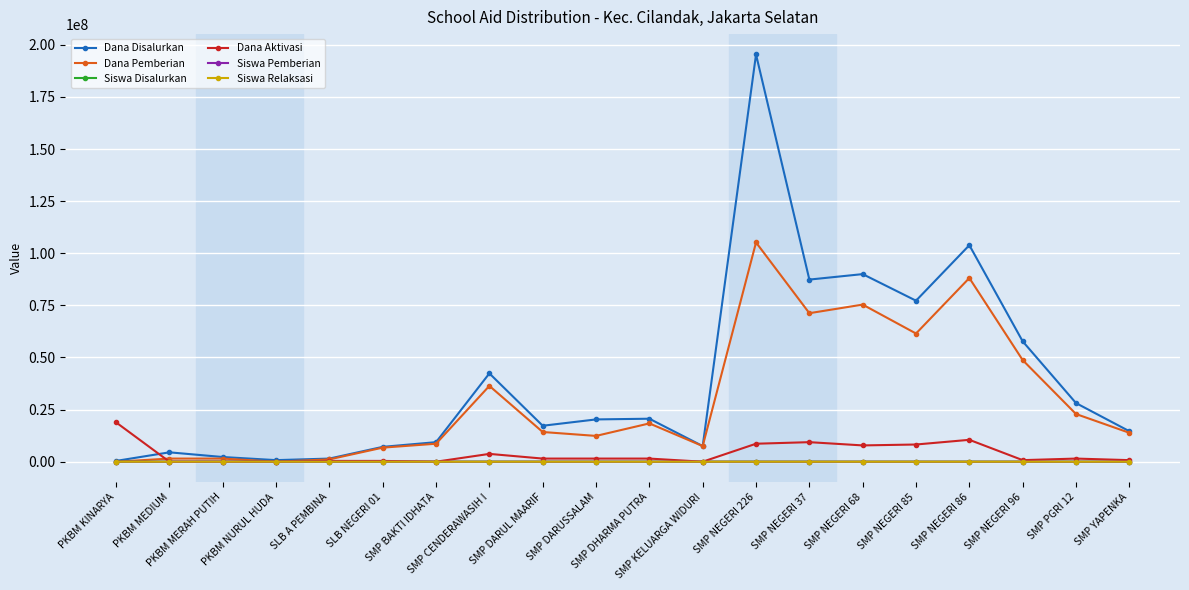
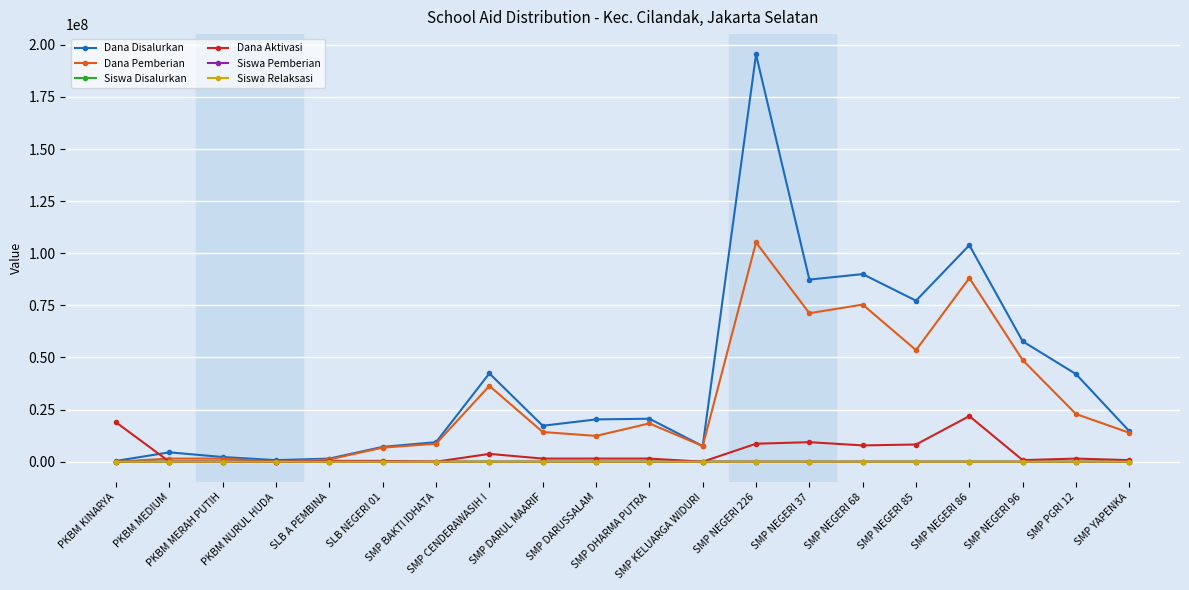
Dana Pemberian, SMP NEGERI 85: 62000000 -> 54000000
Dana Aktivasi, SMP NEGERI 86: 11000000 -> 22000000
Dana Disalurkan, SMP PGRI 12: 28000000 -> 42000000
